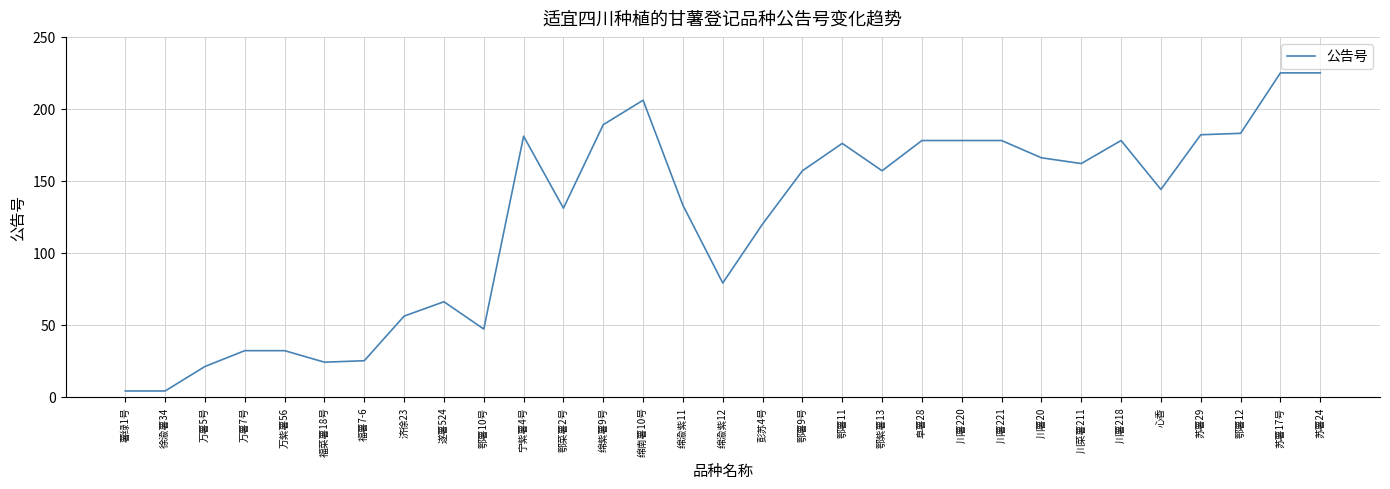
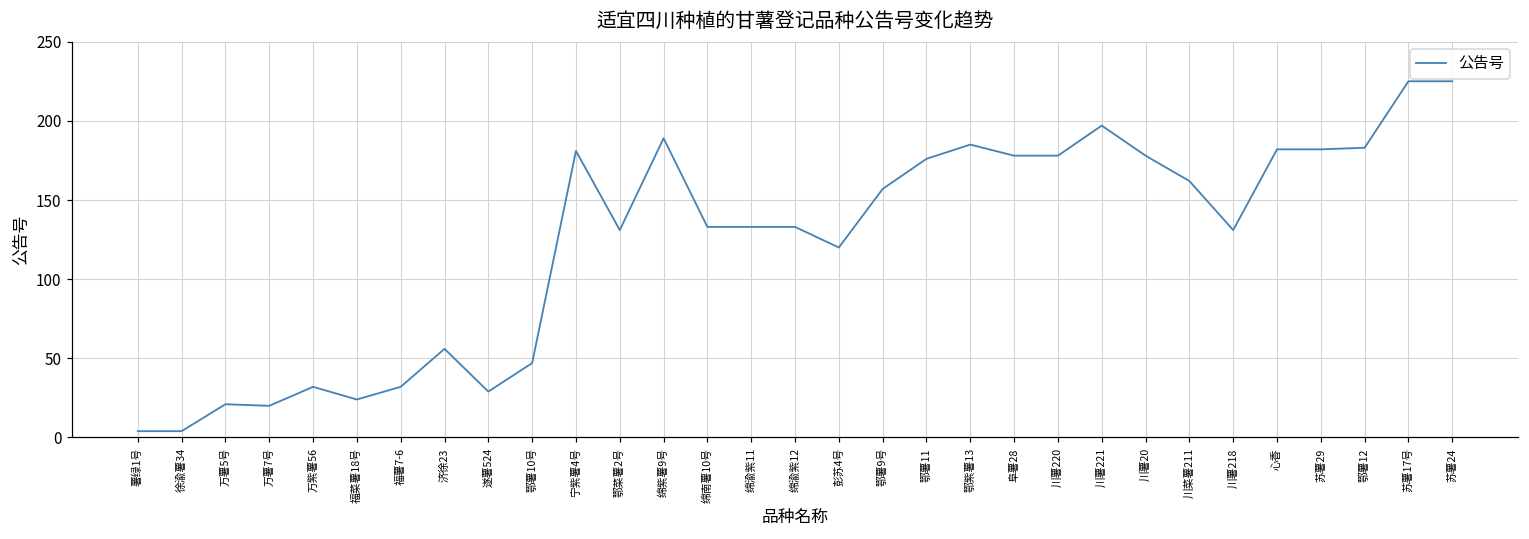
万薯7号: 32 -> 20
福薯7-6: 25 -> 32
遂薯524: 66 -> 29
绵南薯10号: 206 -> 133
绵渝紫12: 79 -> 133
鄂紫薯13: 157 -> 185
川薯221: 178 -> 197
川薯20: 166 -> 178
川薯218: 178 -> 131
心香: 144 -> 182
